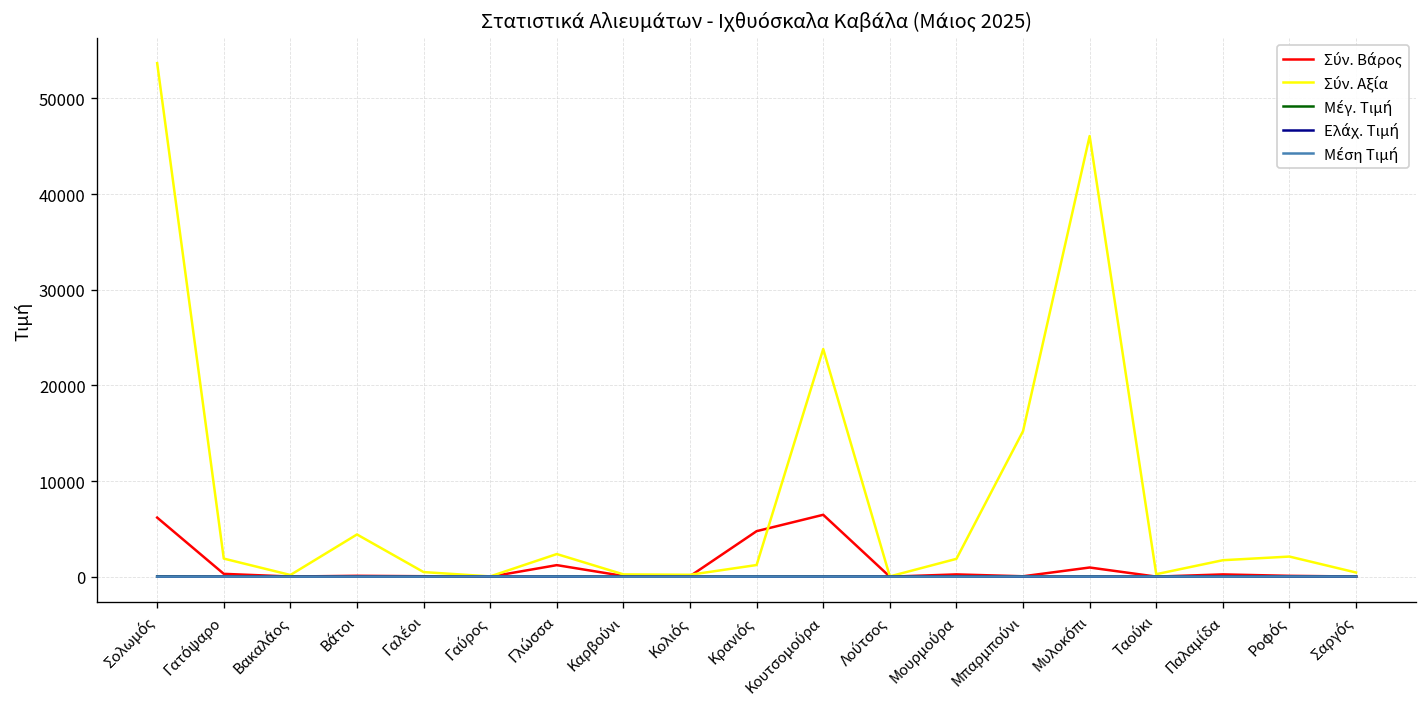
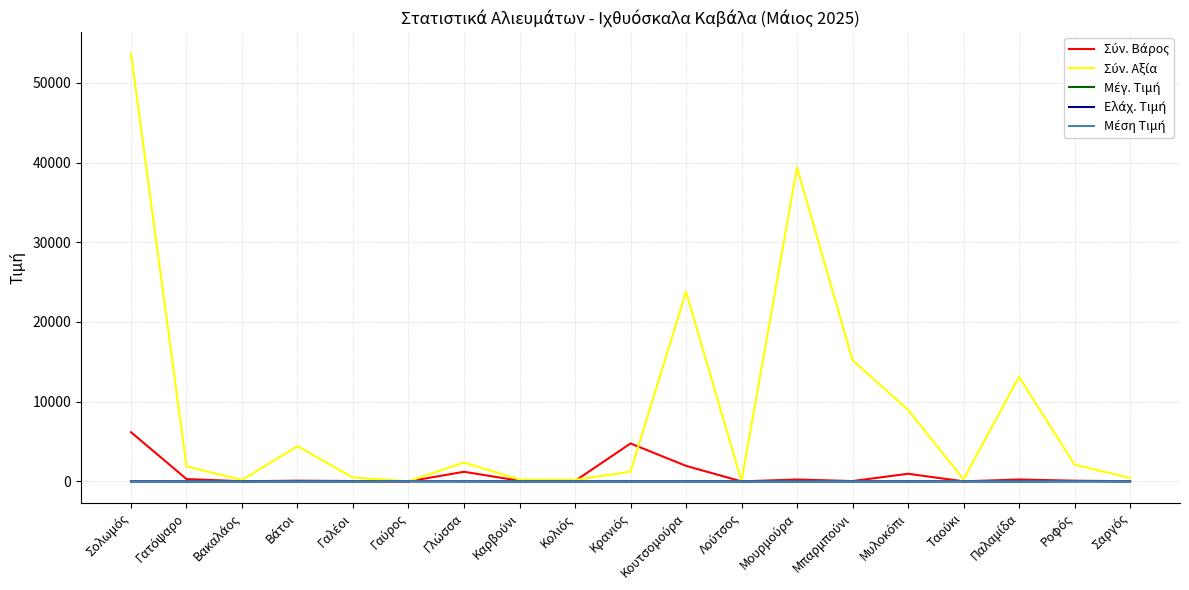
Σύν. Βάρος, Κουτσομούρα: 6000 -> 2000
Σύν. Αξία, Μουρμούρα: 2000 -> 39000
Σύν. Αξία, Μυλοκόπι: 46000 -> 9000
Σύν. Αξία, Παλαμίδα: 2000 -> 13000
